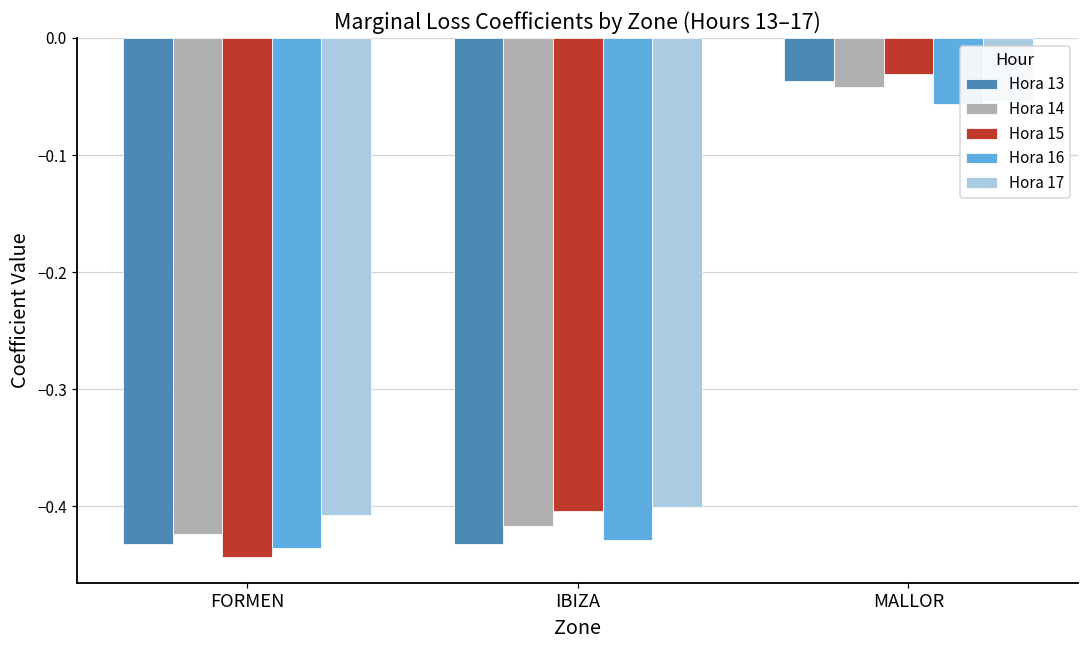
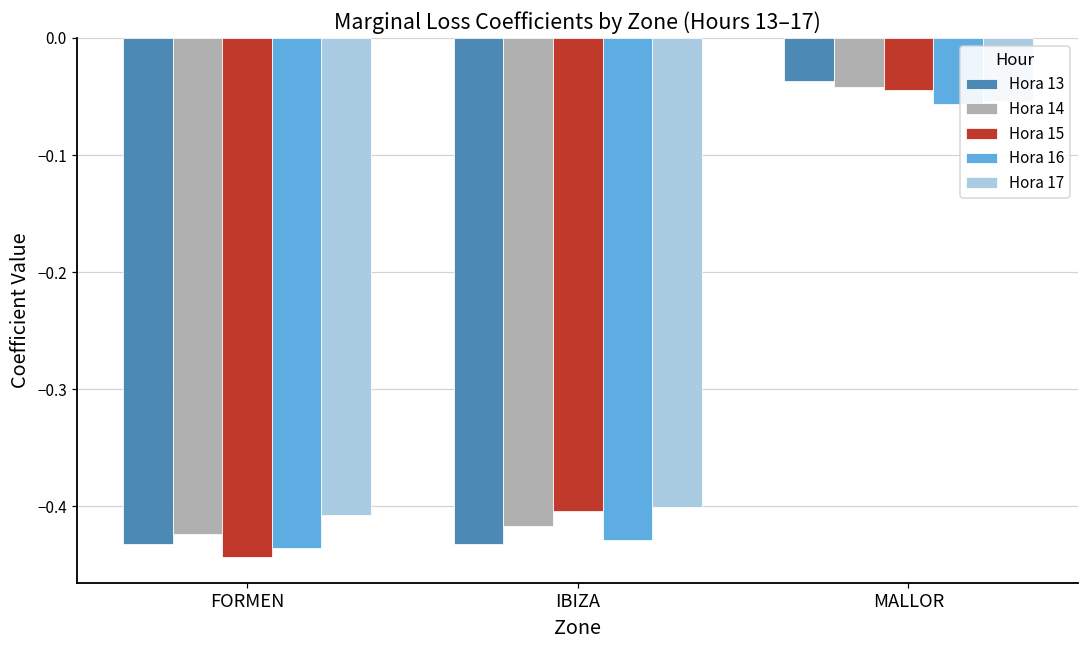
Hora 15, MALLOR: -0.031 -> -0.044
